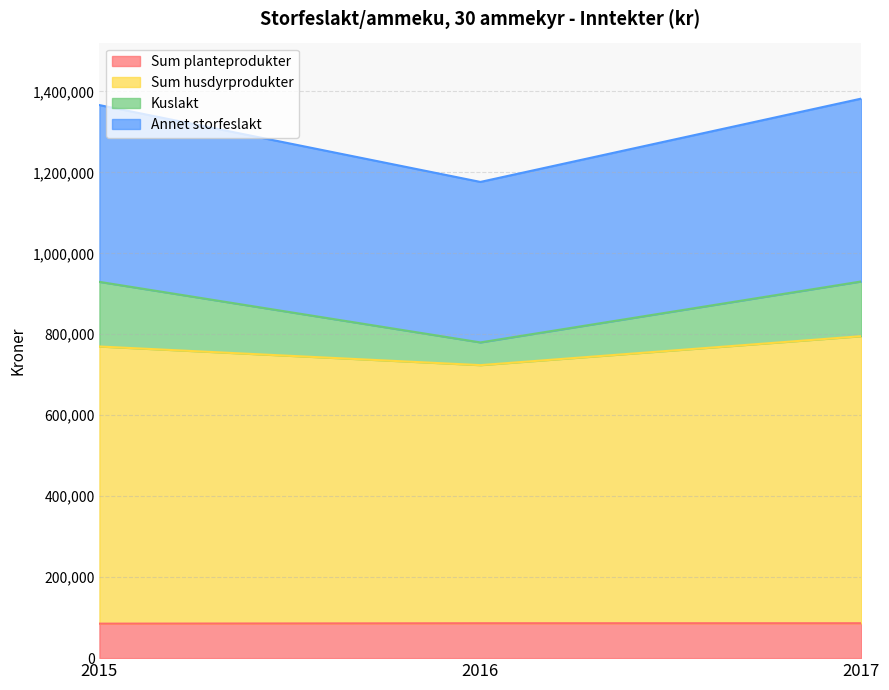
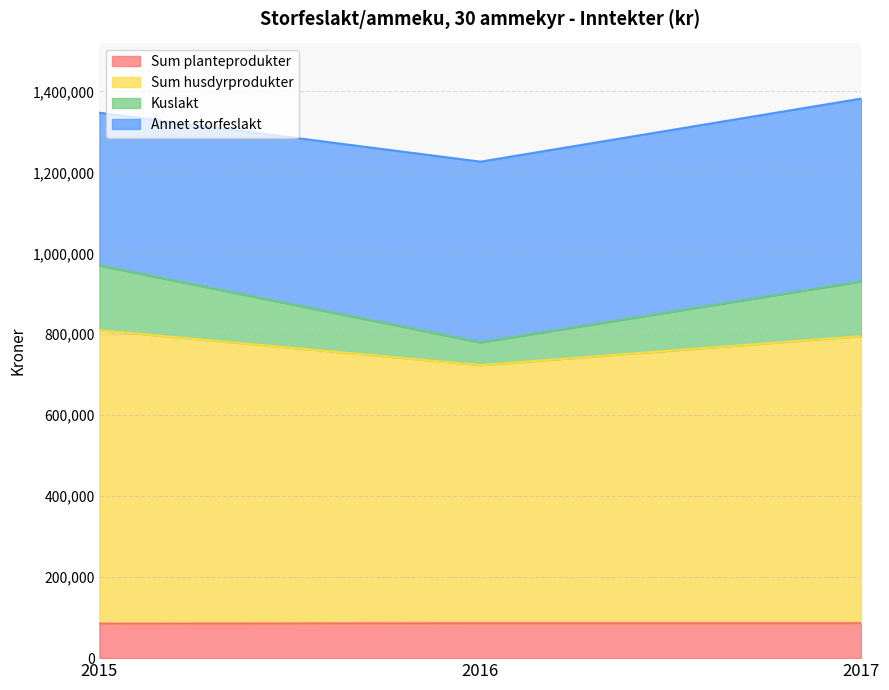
Sum husdyrprodukter, 2015: 680,000 -> 720,000
Annet storfeslakt, 2015: 440,000 -> 380,000
Annet storfeslakt, 2016: 400,000 -> 450,000
